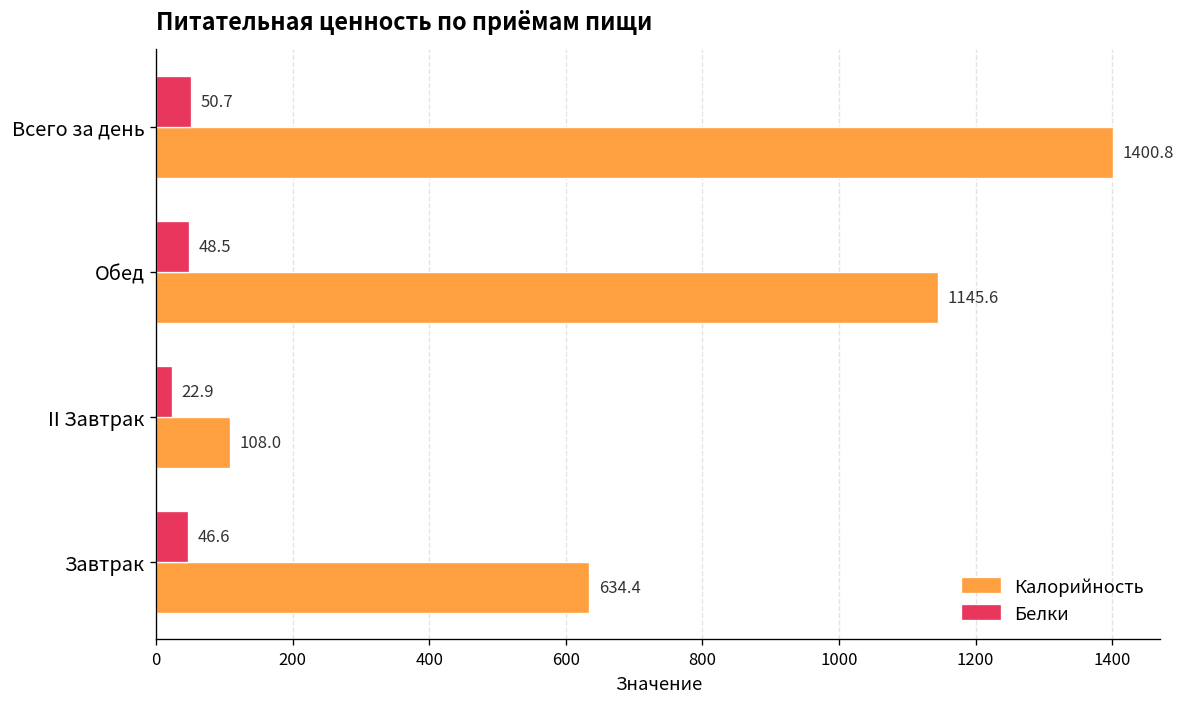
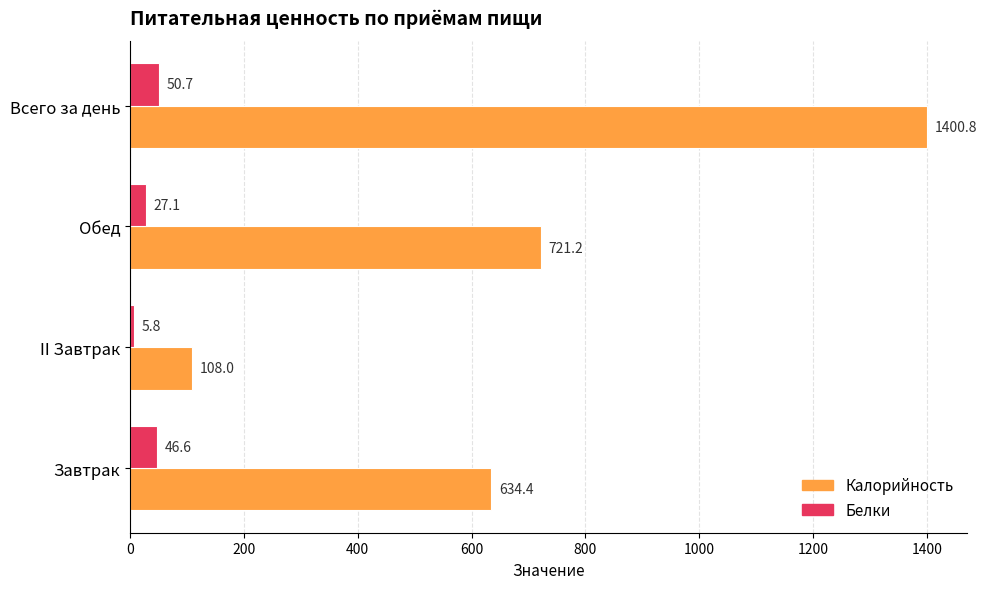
Белки, Обед: 48.5 -> 27.1
Калорийность, Обед: 1145.6 -> 721.2
Белки, II Завтрак: 22.9 -> 5.8
